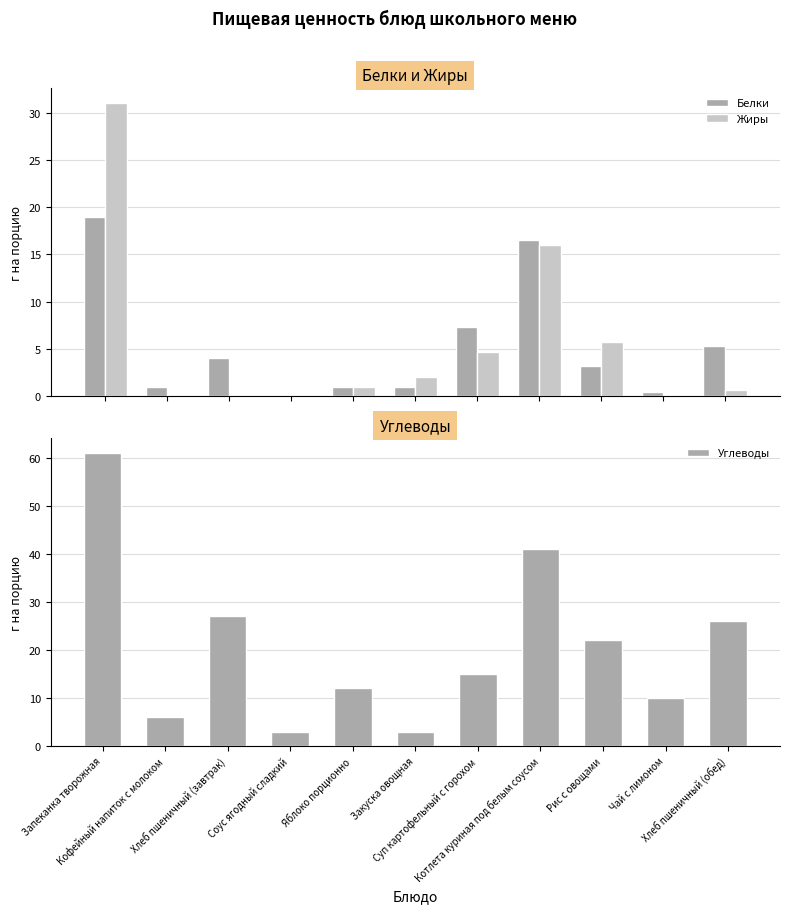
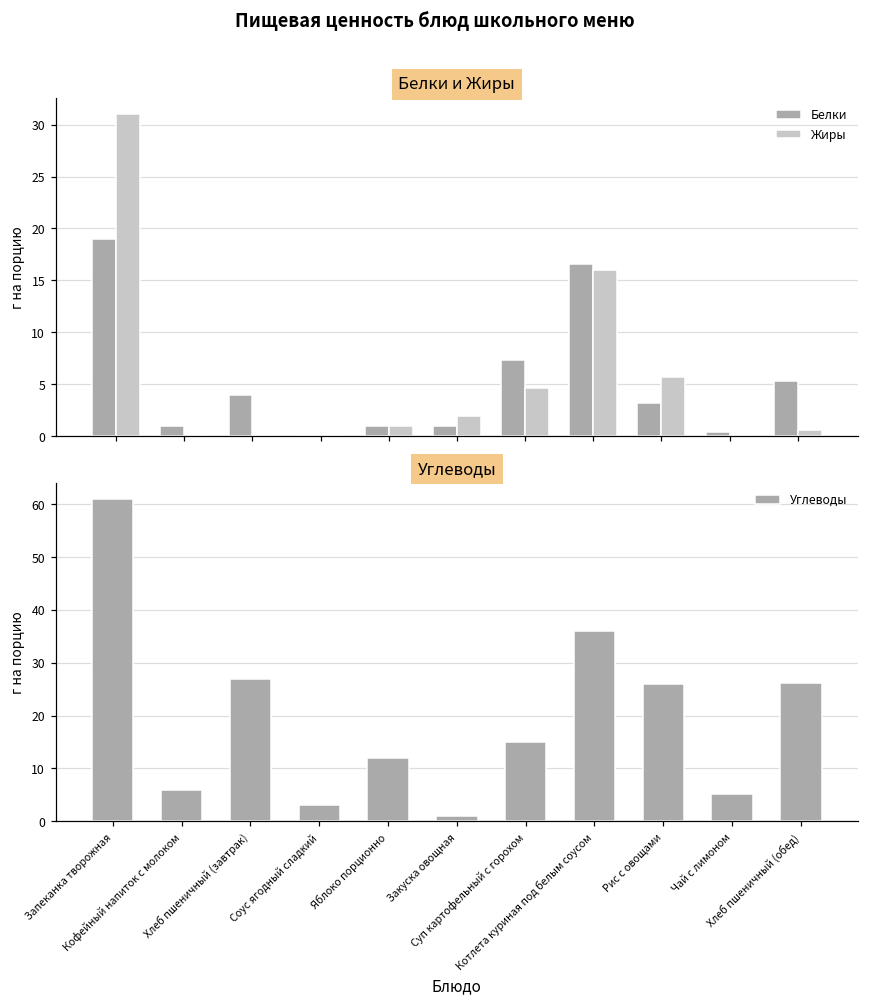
Углеводы, Закуска овощная: 3 -> 1
Углеводы, Котлета куриная под белым соусом: 41 -> 36
Углеводы, Рис с овощами: 22 -> 26
Углеводы, Чай с лимоном: 10 -> 5
